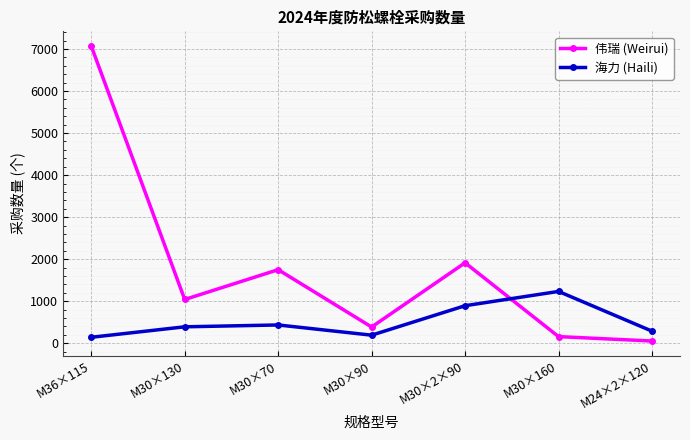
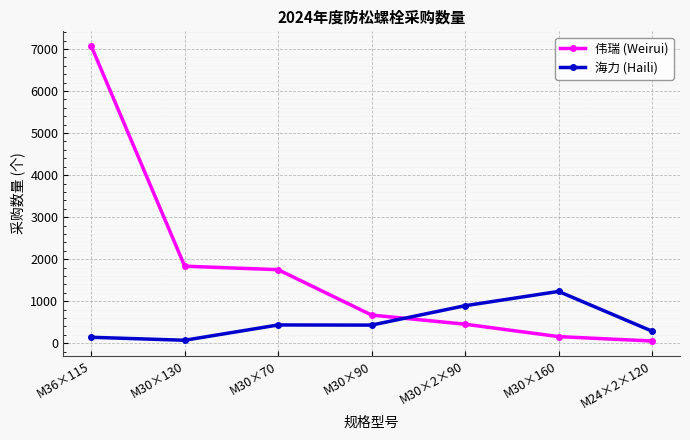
伟瑞 (Weirui), M30×130: 1000 -> 1800
海力 (Haili), M30×130: 400 -> 100
伟瑞 (Weirui), M30×90: 400 -> 700
海力 (Haili), M30×90: 200 -> 400
伟瑞 (Weirui), M30×2×90: 1900 -> 500
